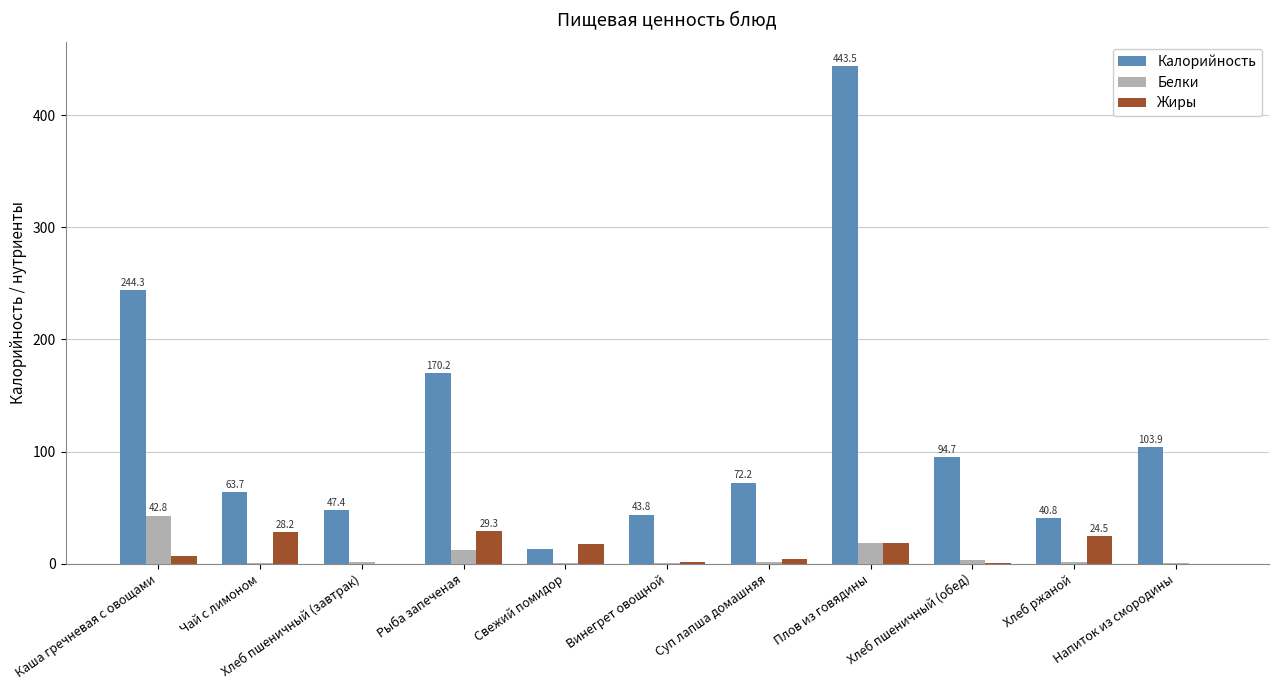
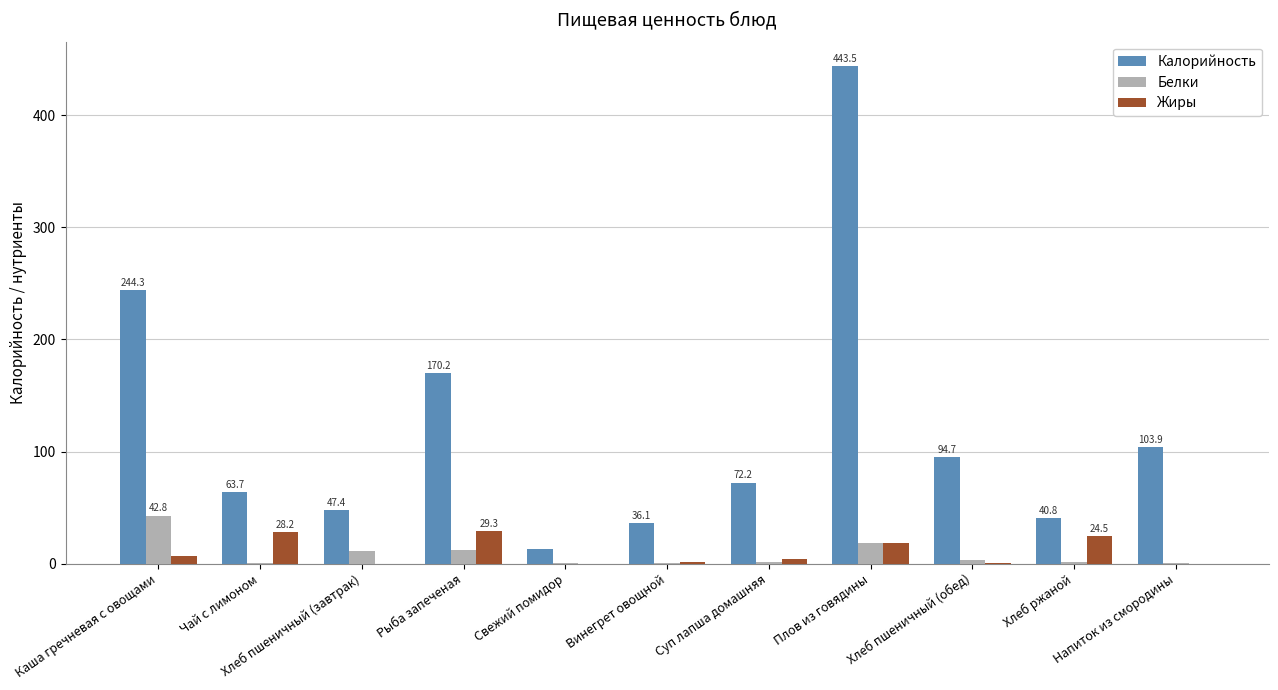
Белки, Хлеб пшеничный (завтрак): 2 -> 11
Жиры, Свежий помидор: 18 -> 0
Калорийность, Винегрет овощной: 43.8 -> 36.1
